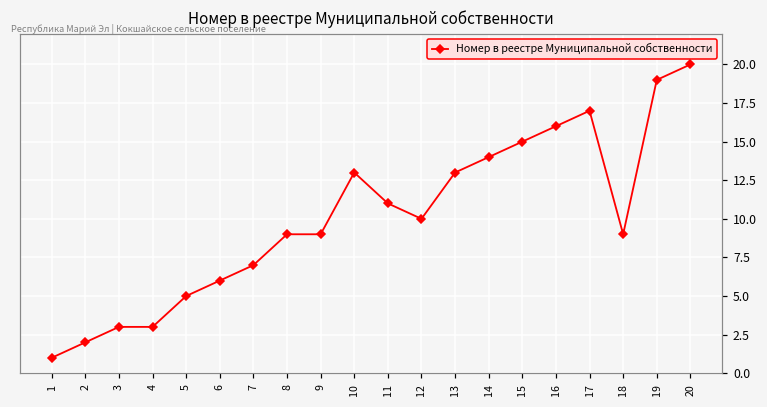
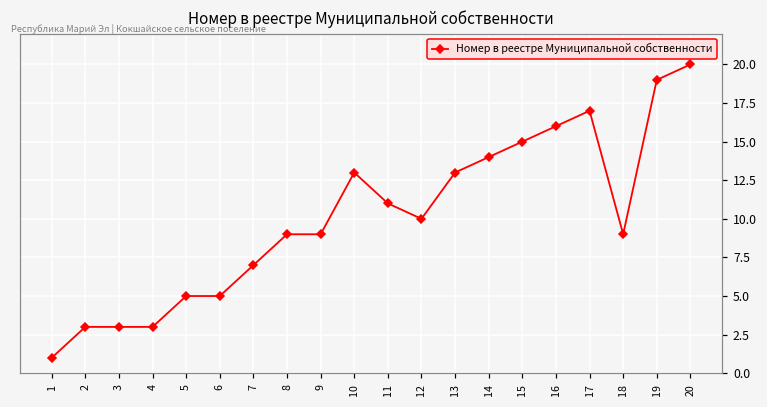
2: 2 -> 3
6: 6 -> 5
